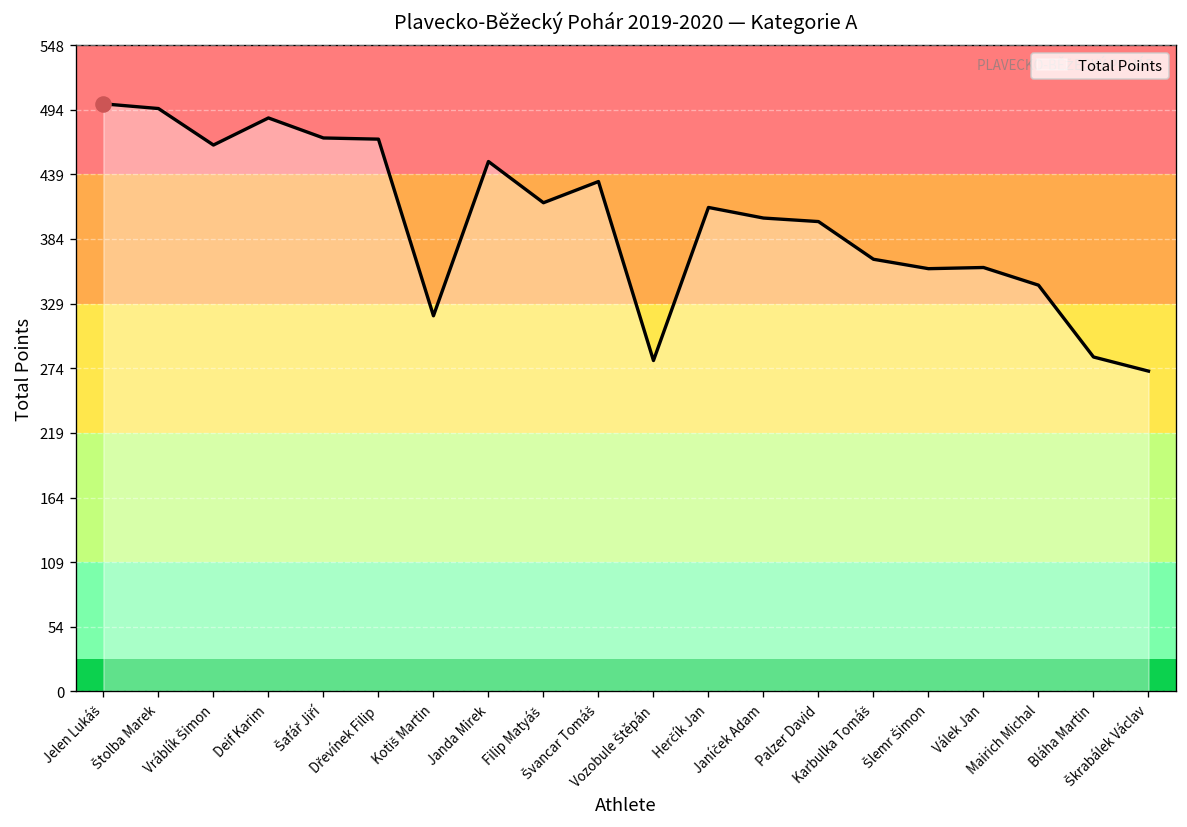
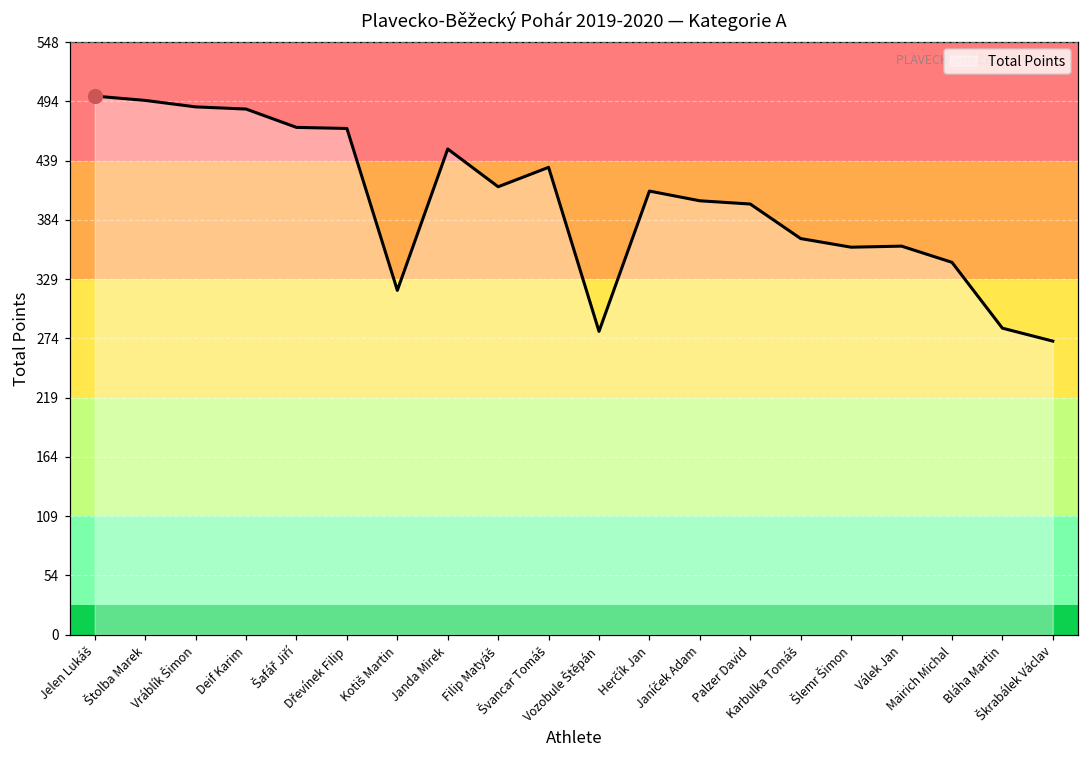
Total Points, Vráblík Šimon: 460 -> 490
